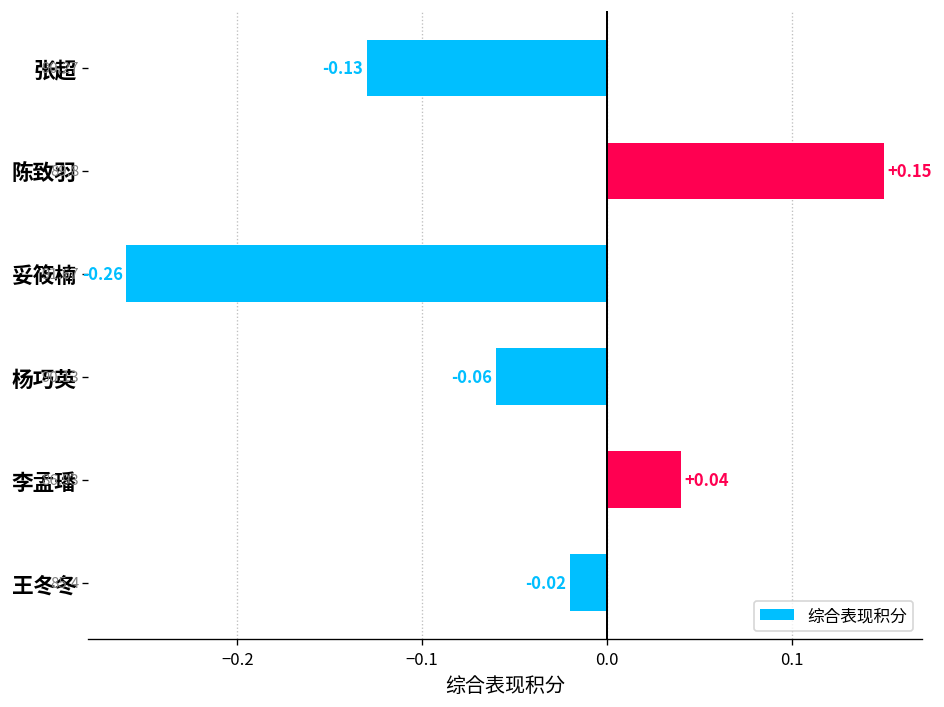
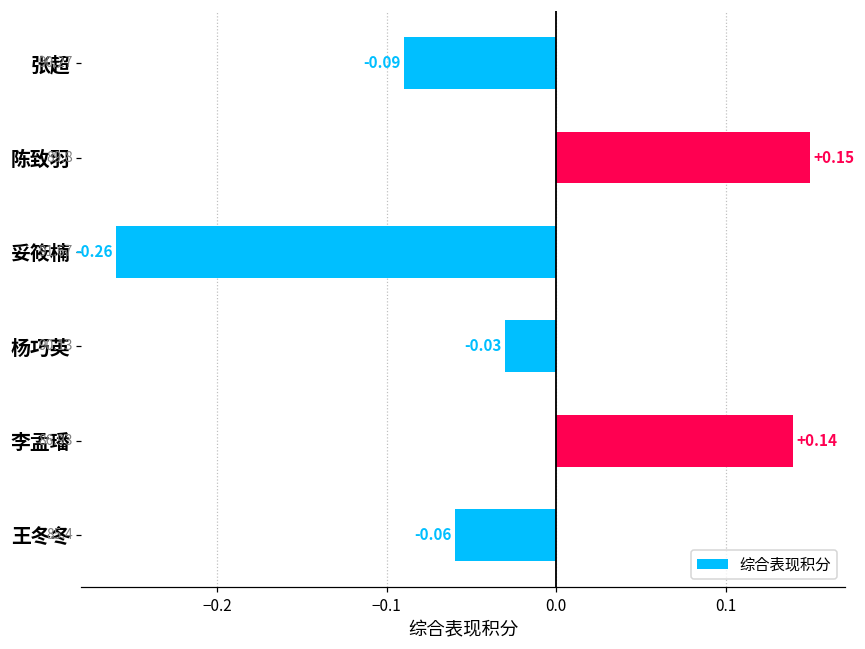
张超: -0.13 -> -0.09
杨巧英: -0.06 -> -0.03
李孟璠: +0.04 -> +0.14
王冬冬: -0.02 -> -0.06
